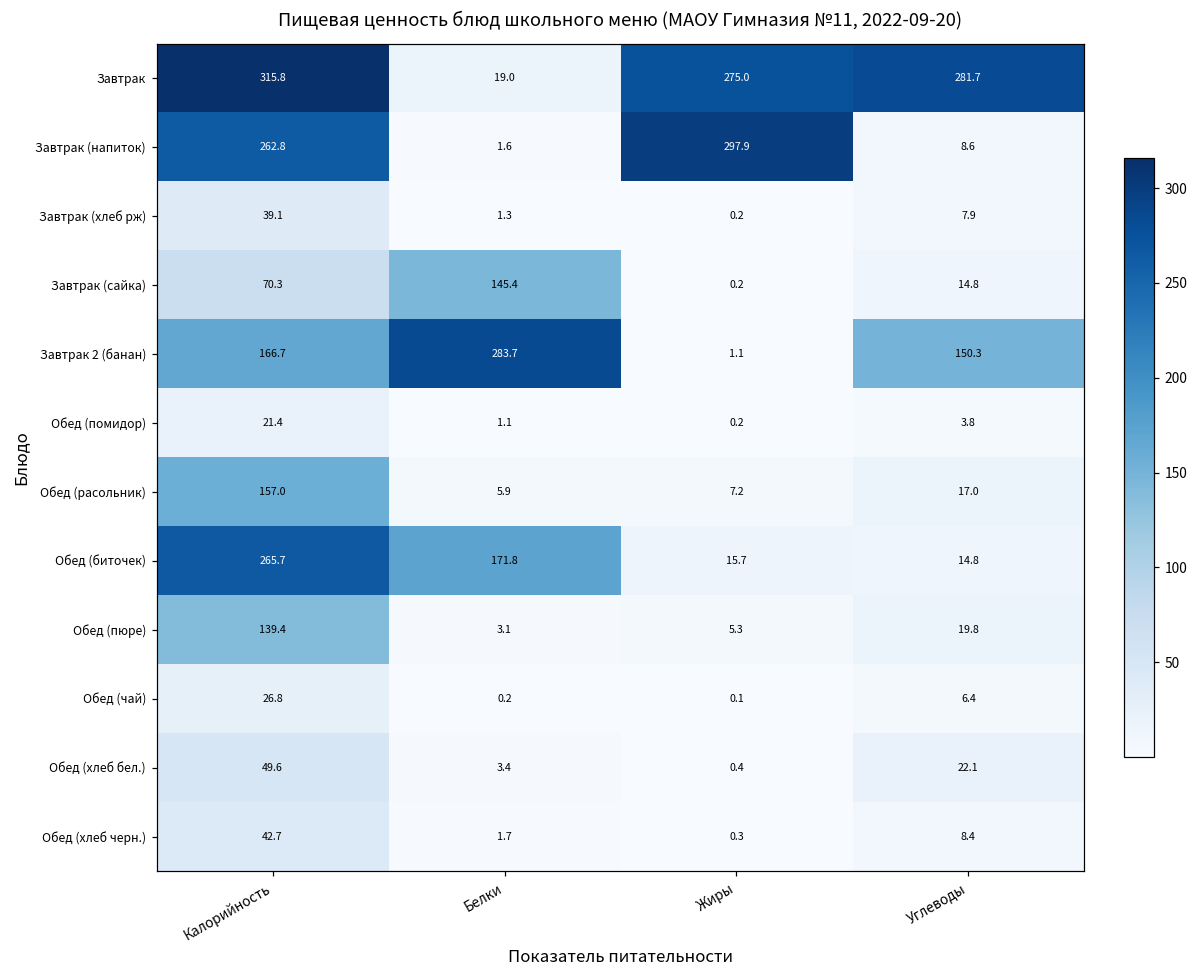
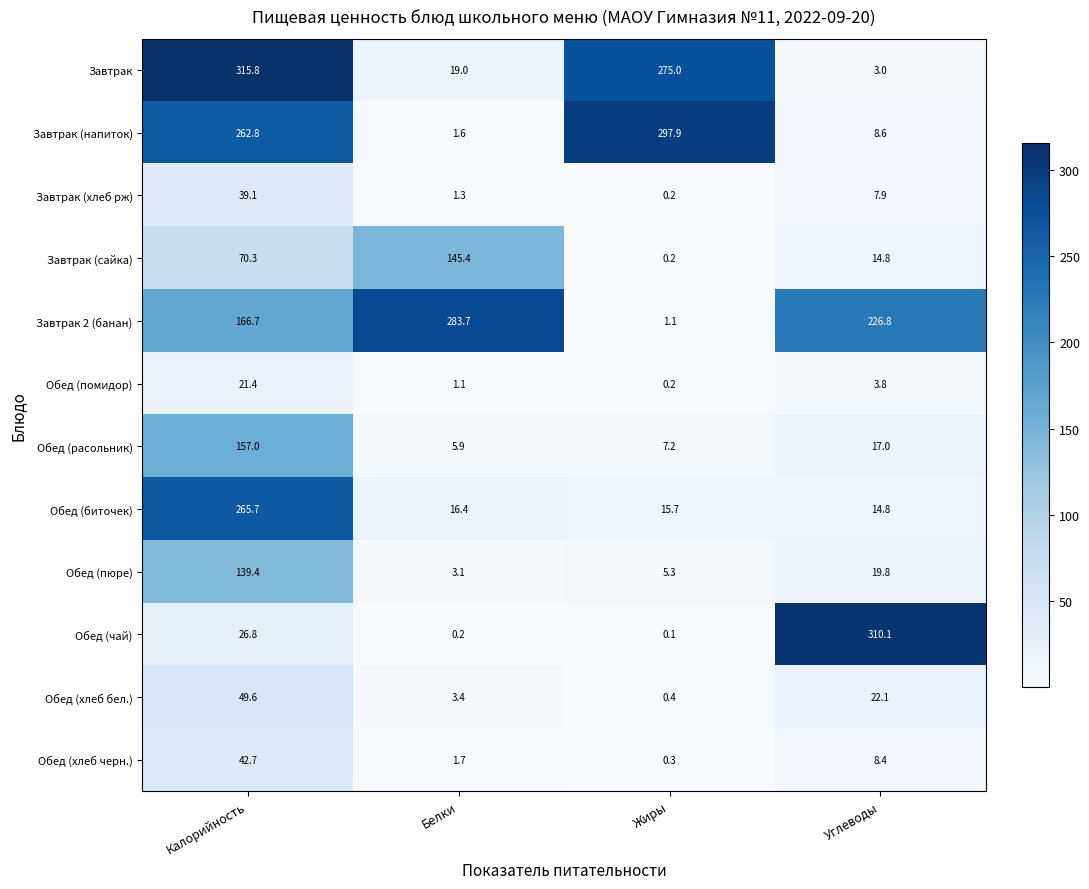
Завтрак, Углеводы: 281.7 -> 3.0
Завтрак 2 (банан), Углеводы: 150.3 -> 226.8
Обед (биточек), Белки: 171.8 -> 16.4
Обед (чай), Углеводы: 6.4 -> 310.1
